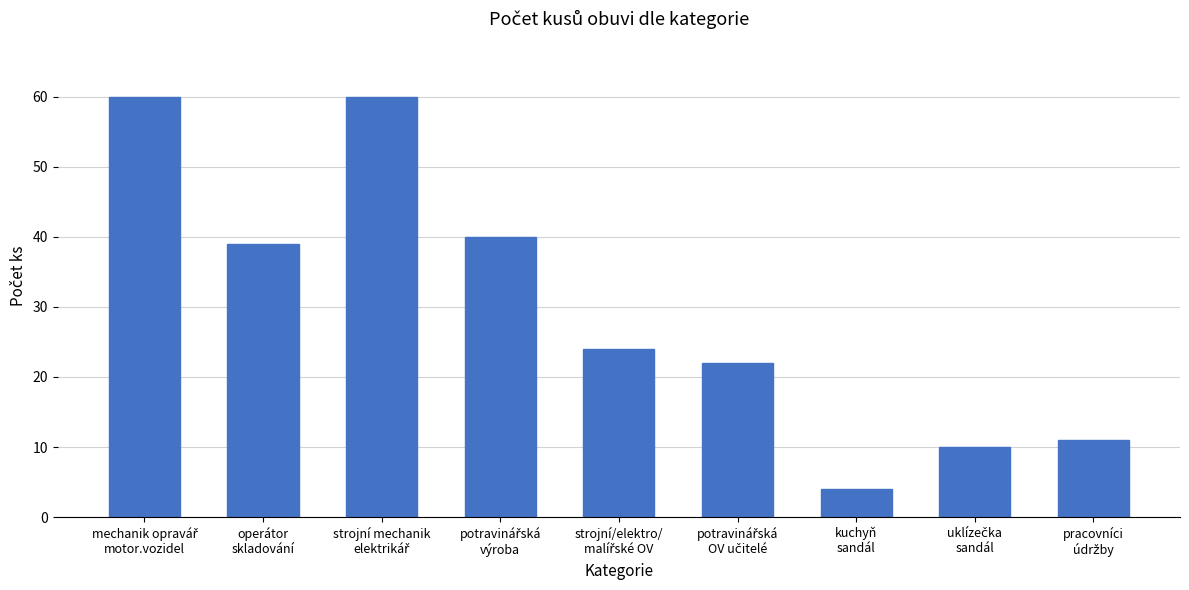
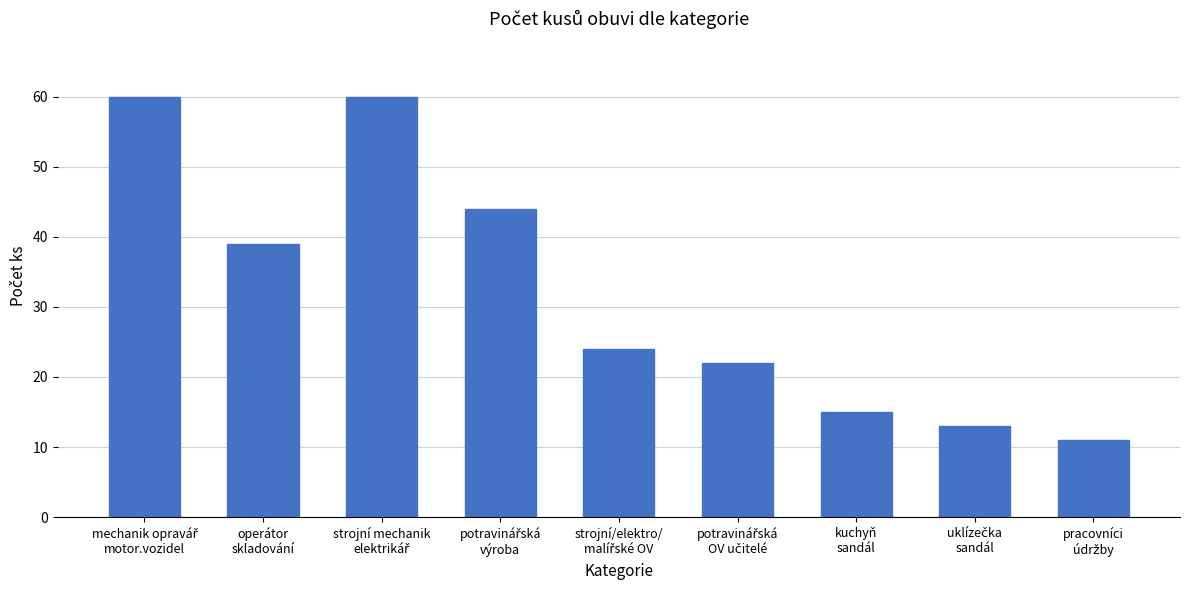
potravinářská výroba: 40 -> 44
kuchyň sandál: 4 -> 15
uklízečka sandál: 10 -> 13
